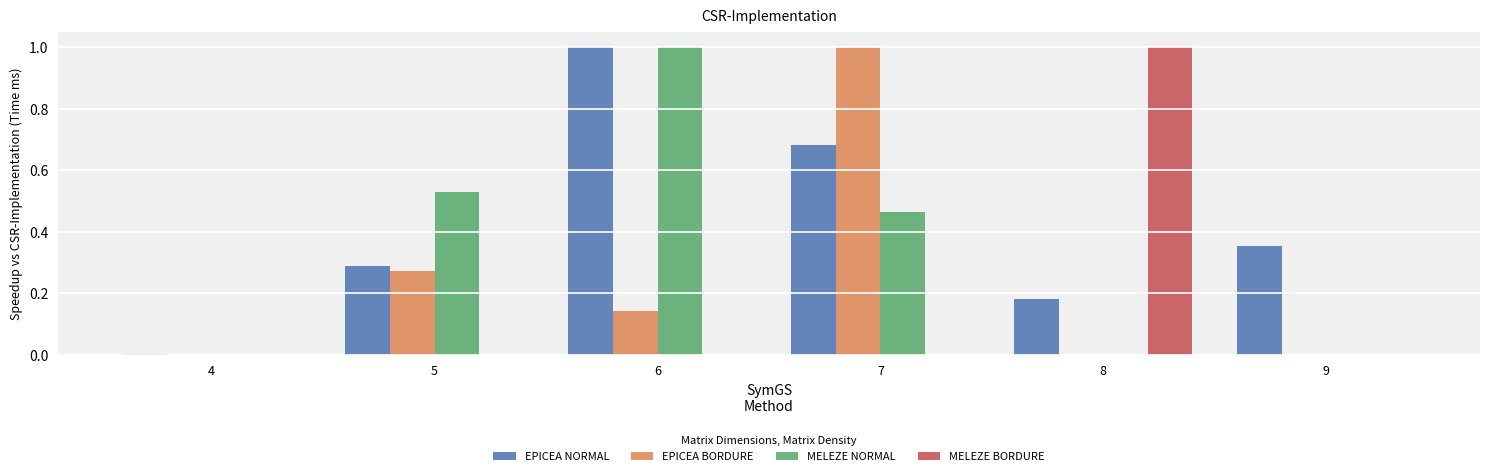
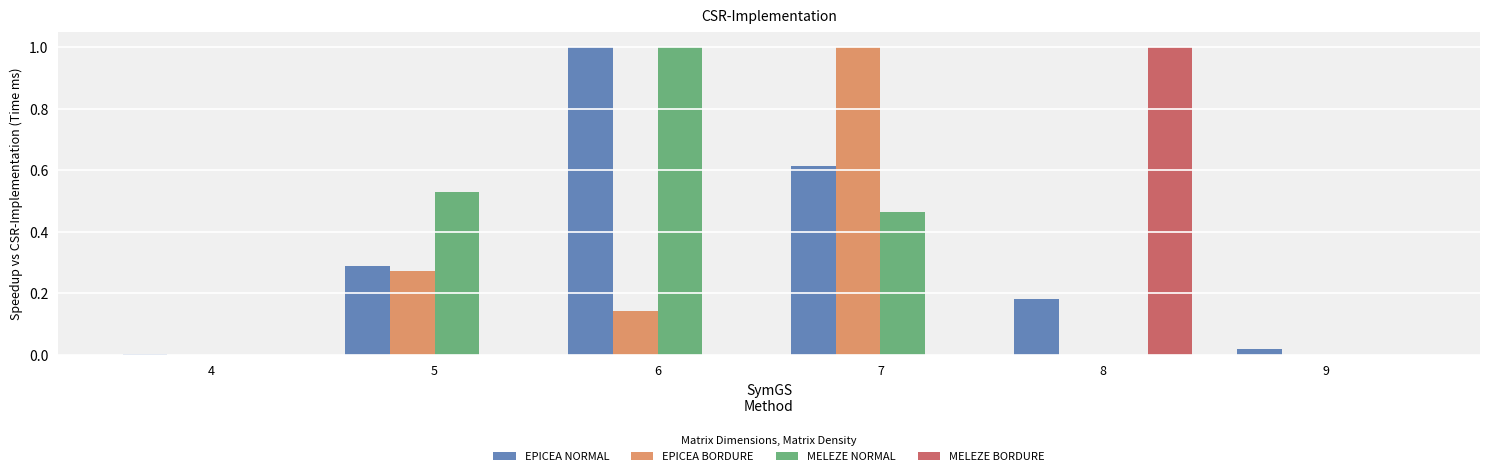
EPICEA NORMAL, 7: 0.68 -> 0.61
EPICEA NORMAL, 9: 0.35 -> 0.02
